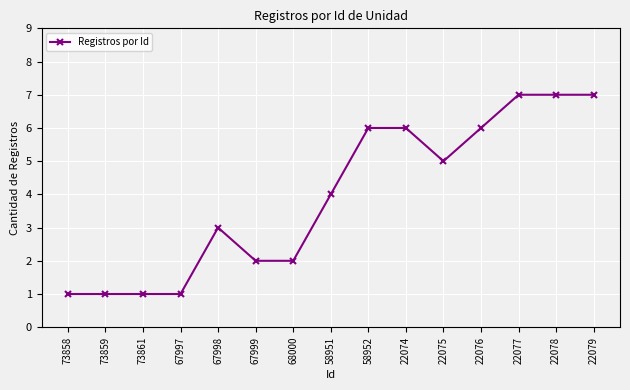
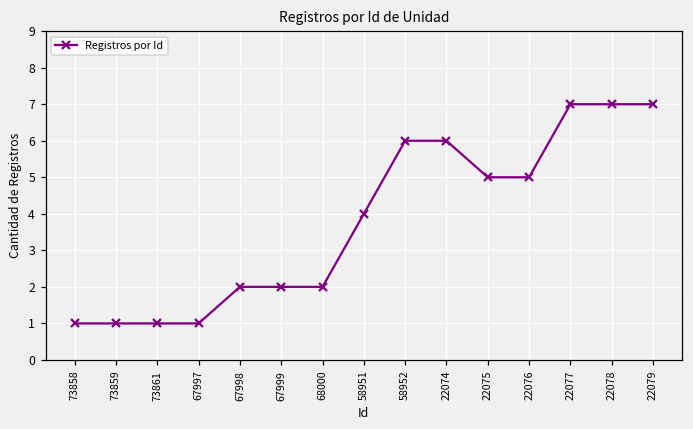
67998: 3 -> 2
22076: 6 -> 5
